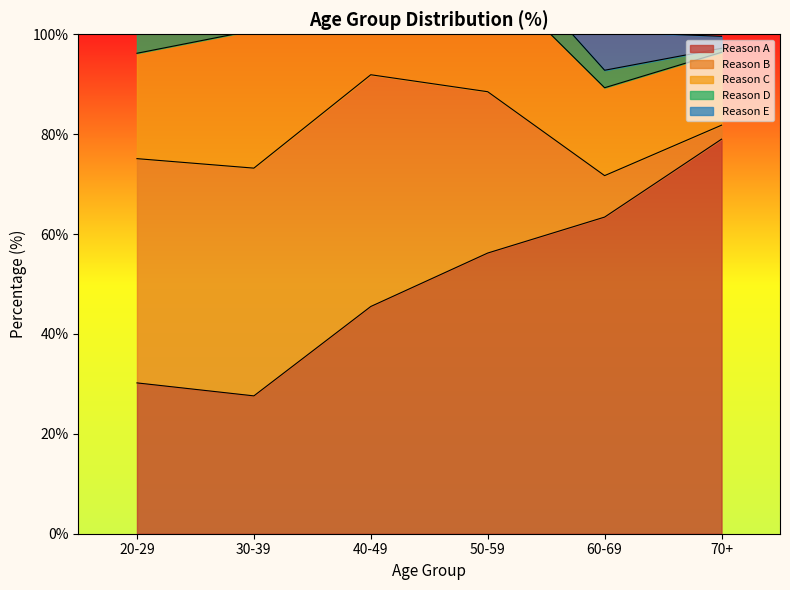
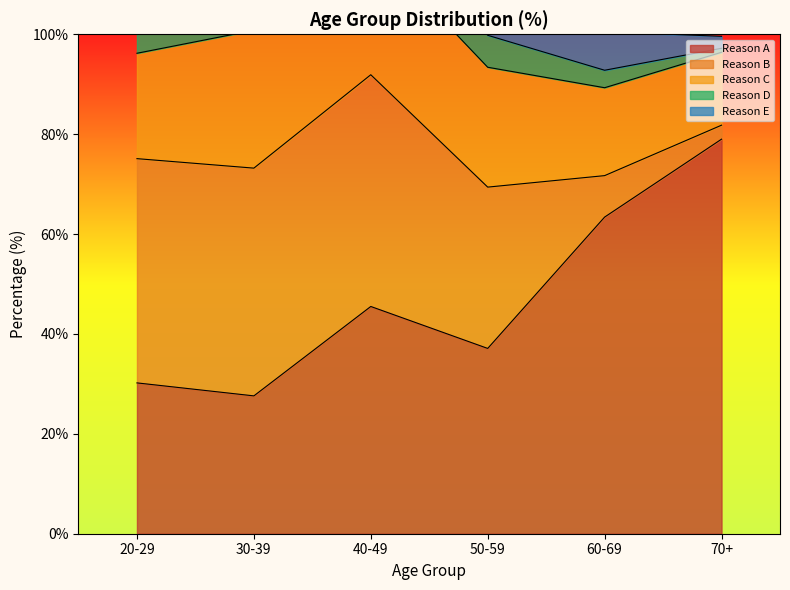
Reason A, 50-59: 56% -> 37%
